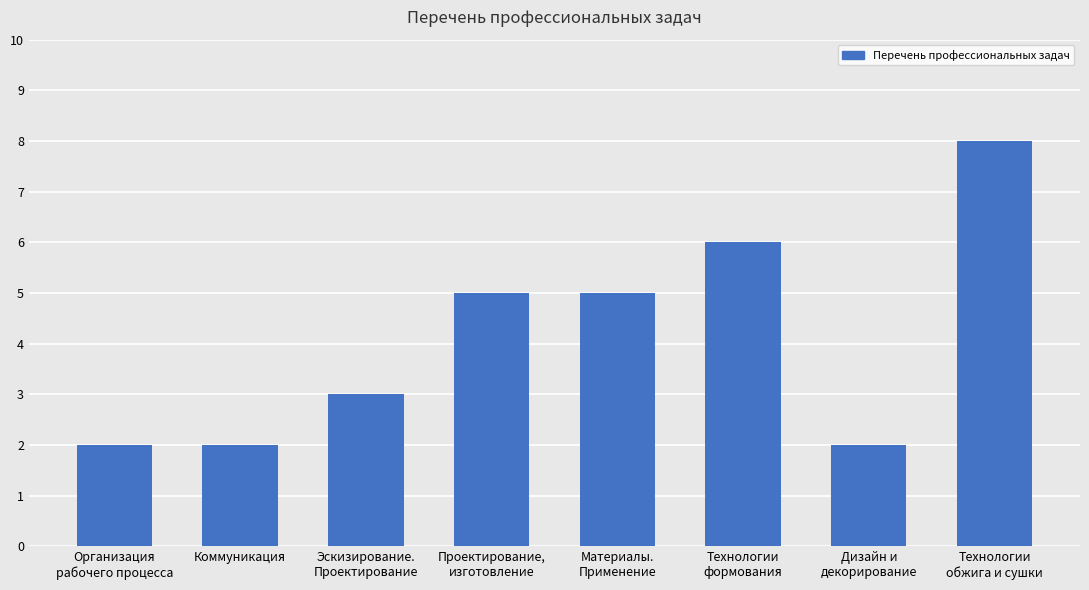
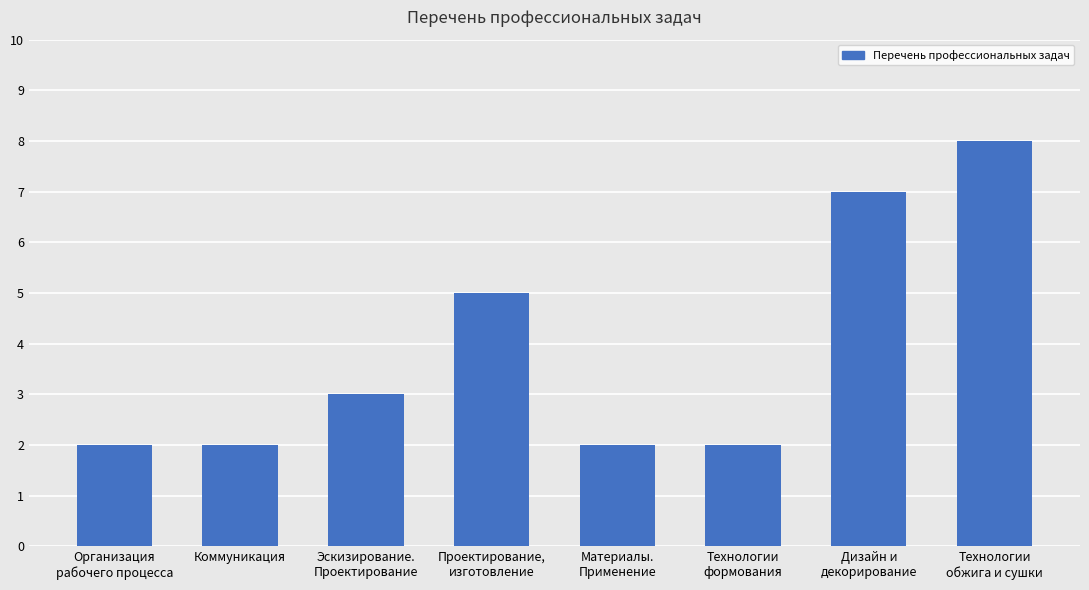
Материалы. Применение: 5 -> 2
Технологии формования: 6 -> 2
Дизайн и декорирование: 2 -> 7
